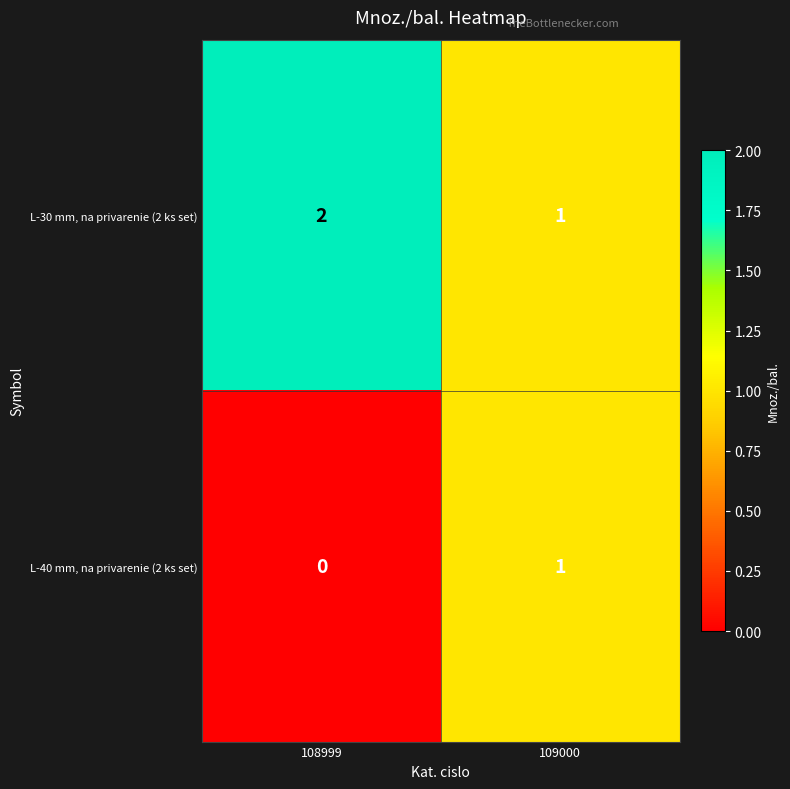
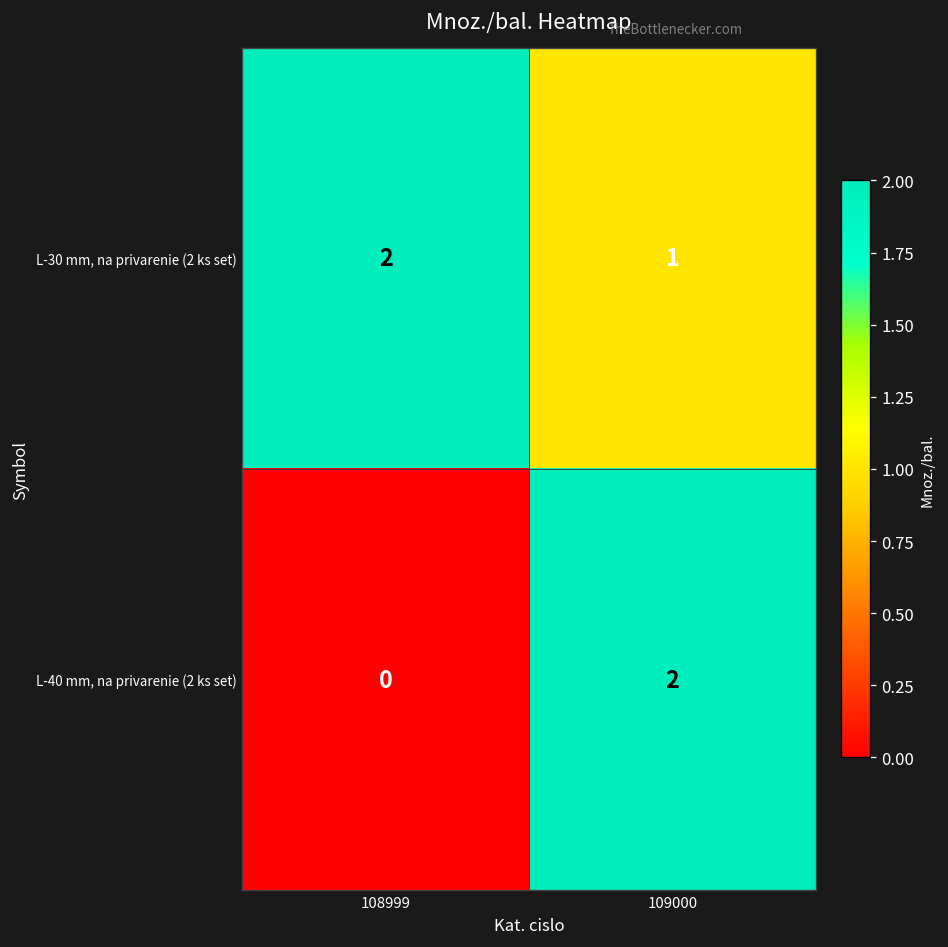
L-40 mm, na privarenie (2 ks set), 109000: 1 -> 2
